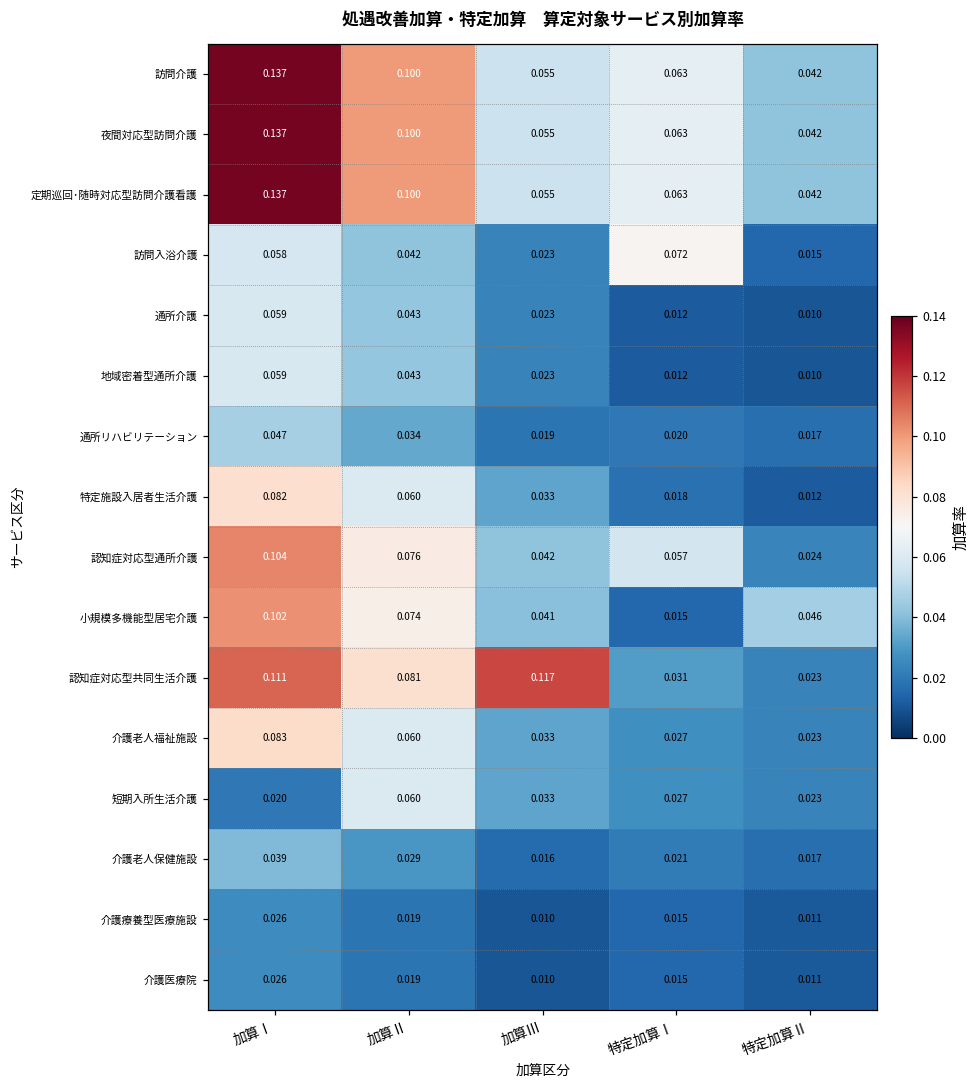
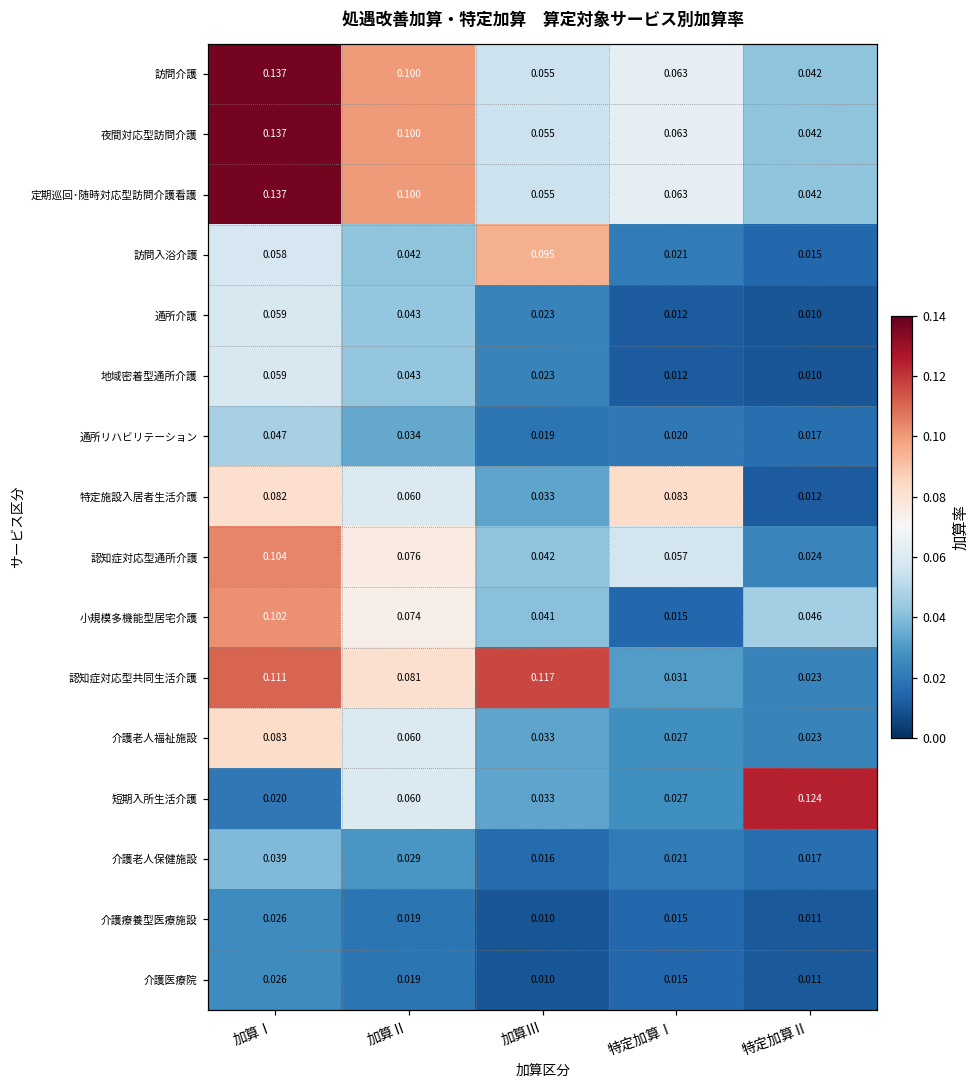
訪問入浴介護, 加算Ⅲ: 0.023 -> 0.095
訪問入浴介護, 特定加算Ⅰ: 0.072 -> 0.021
特定施設入居者生活介護, 特定加算Ⅰ: 0.018 -> 0.083
短期入所生活介護, 特定加算Ⅱ: 0.023 -> 0.124
